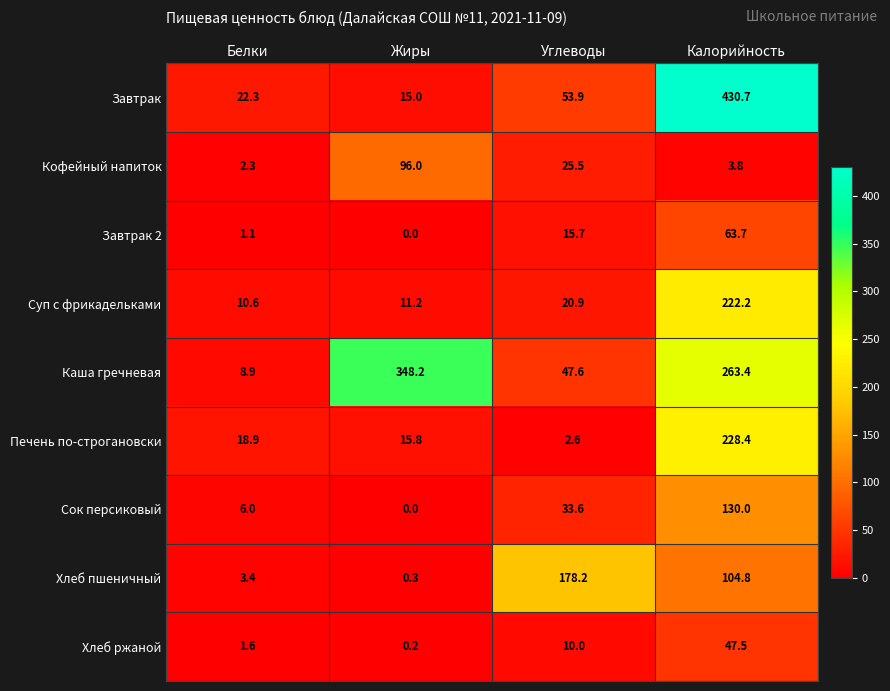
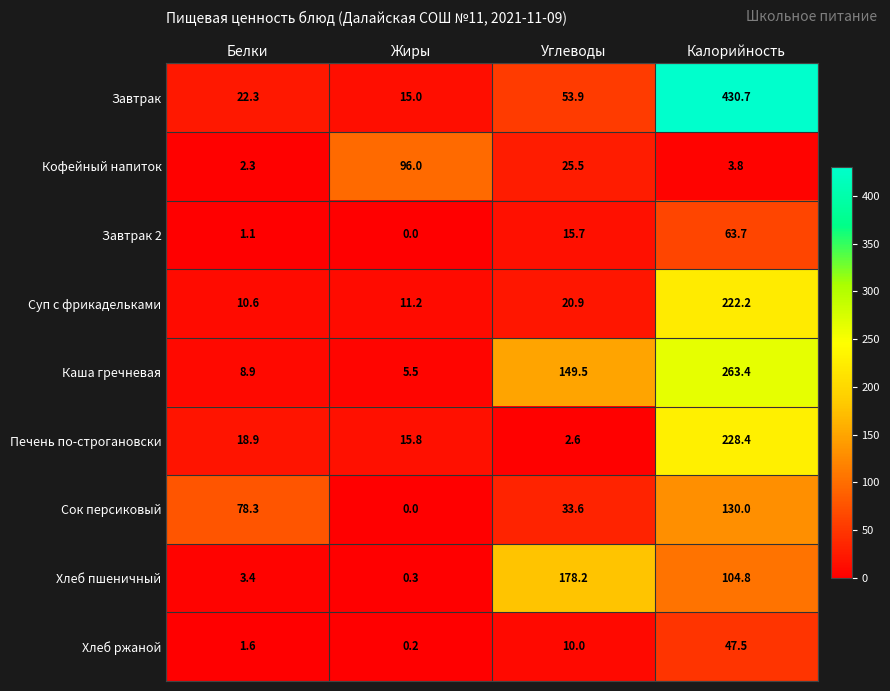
Каша гречневая, Жиры: 348.2 -> 5.5
Каша гречневая, Углеводы: 47.6 -> 149.5
Сок персиковый, Белки: 6.0 -> 78.3
